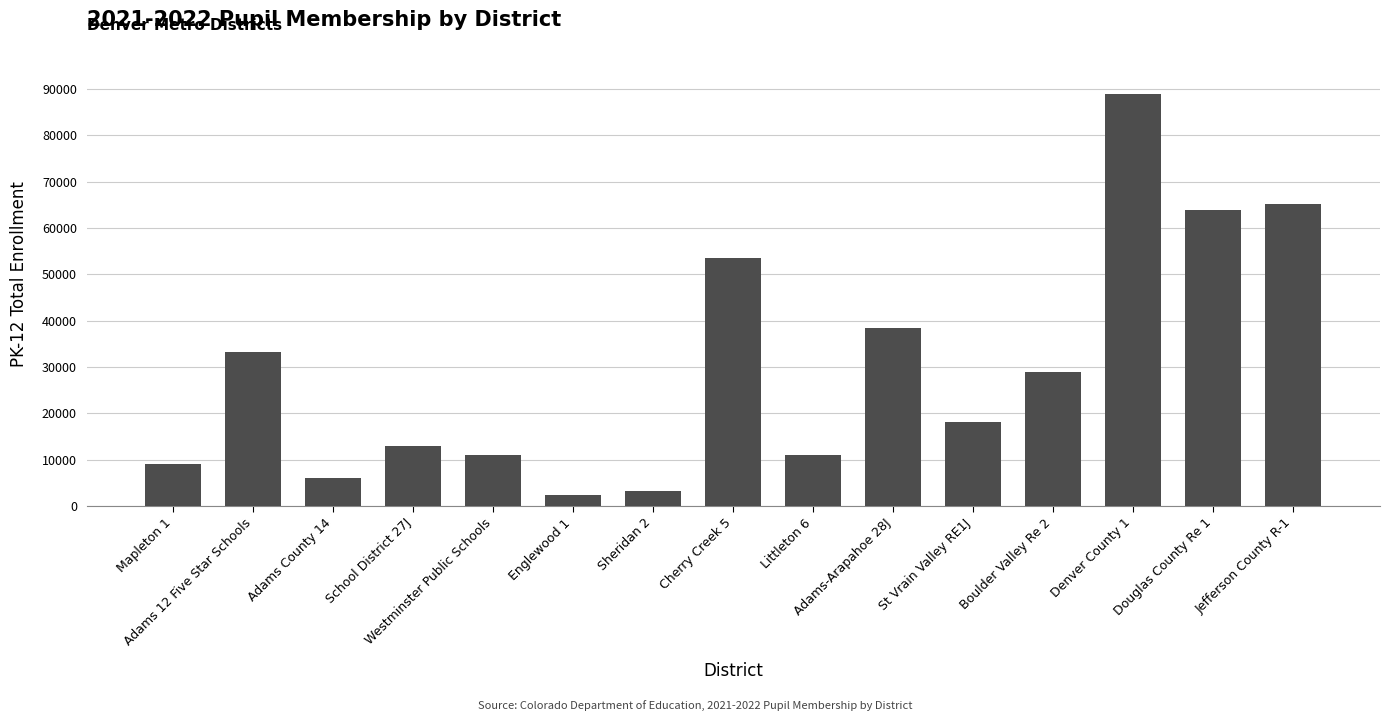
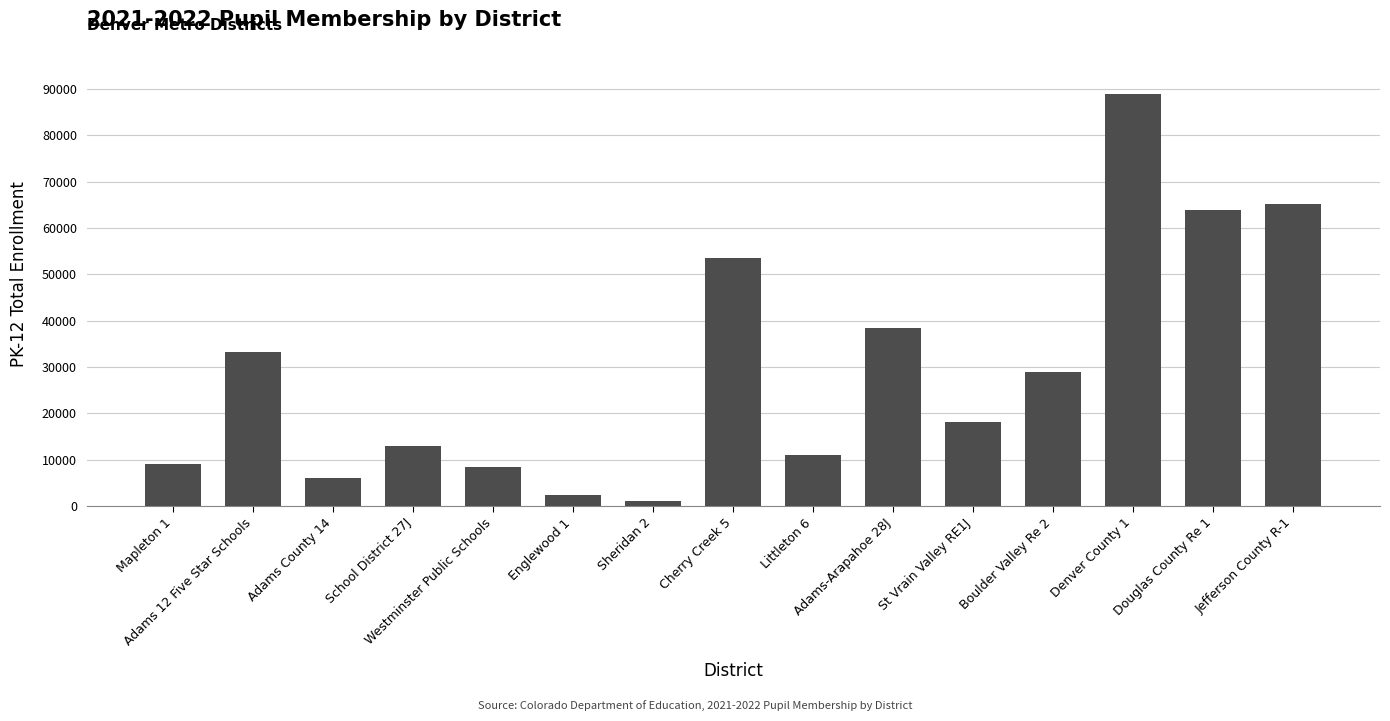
Westminster Public Schools: 11000 -> 8000
Sheridan 2: 3000 -> 1000
